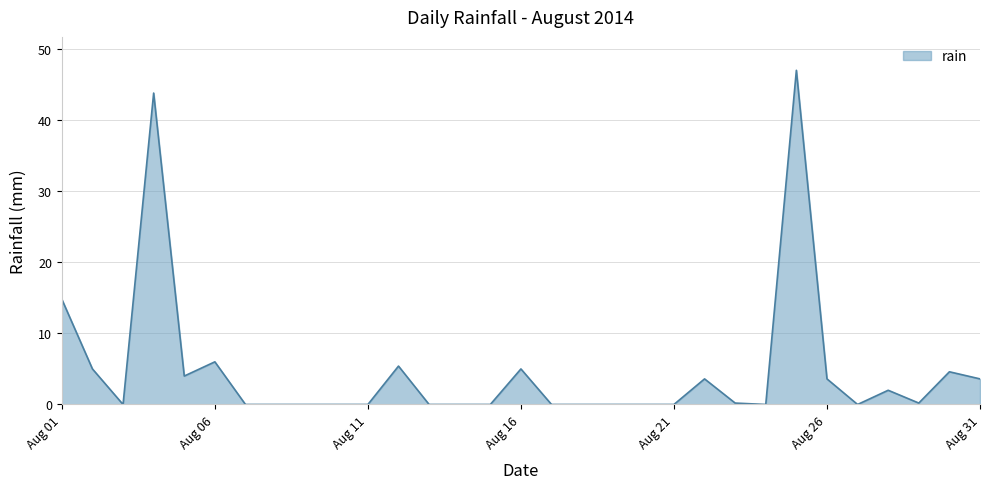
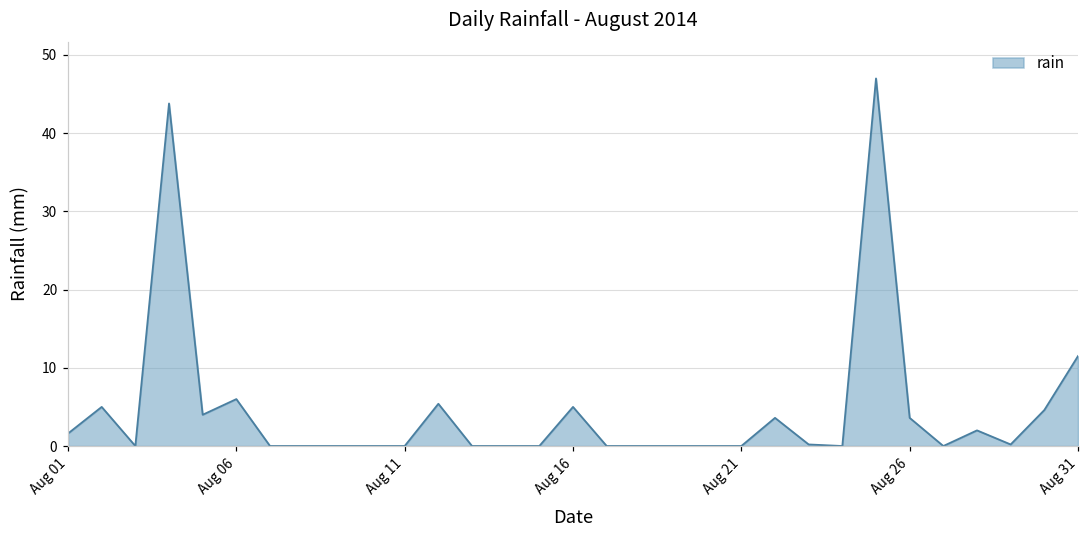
Aug 01: 15 -> 2
Aug 31: 4 -> 12
